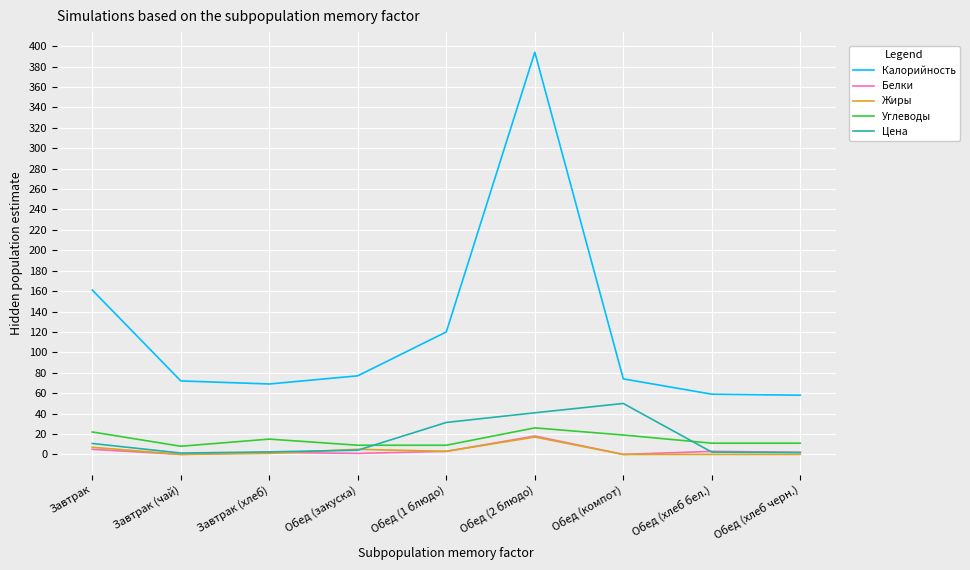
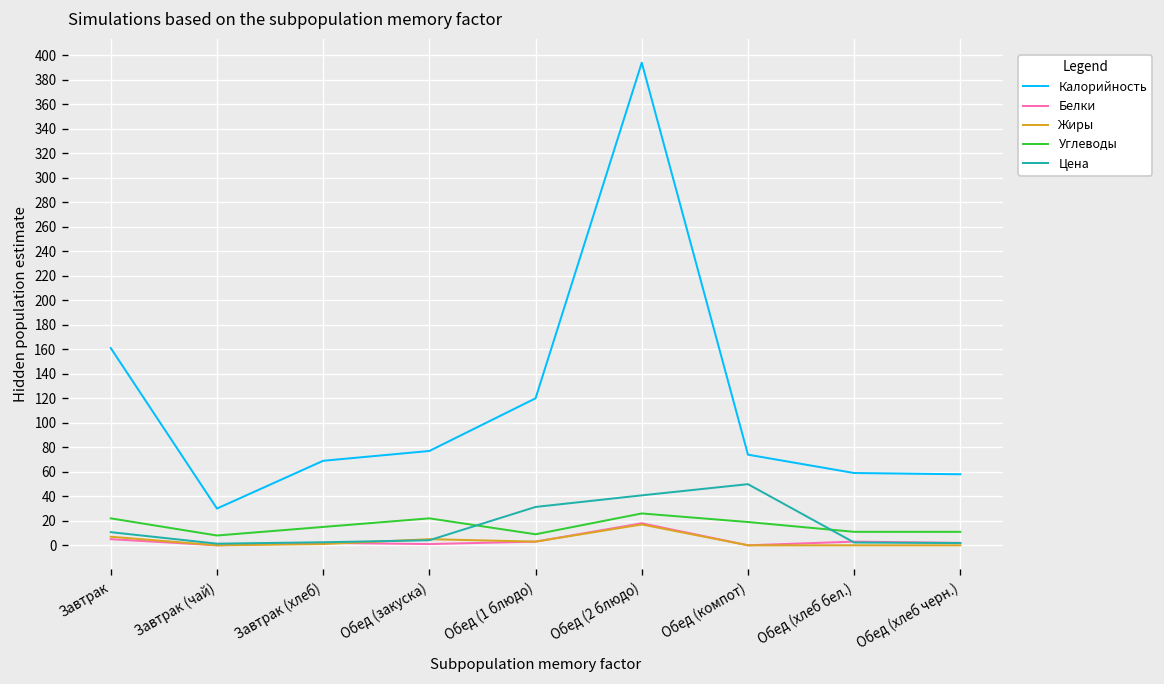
Калорийность, Завтрак (чай): 72 -> 30
Углеводы, Обед (закуска): 9 -> 22
